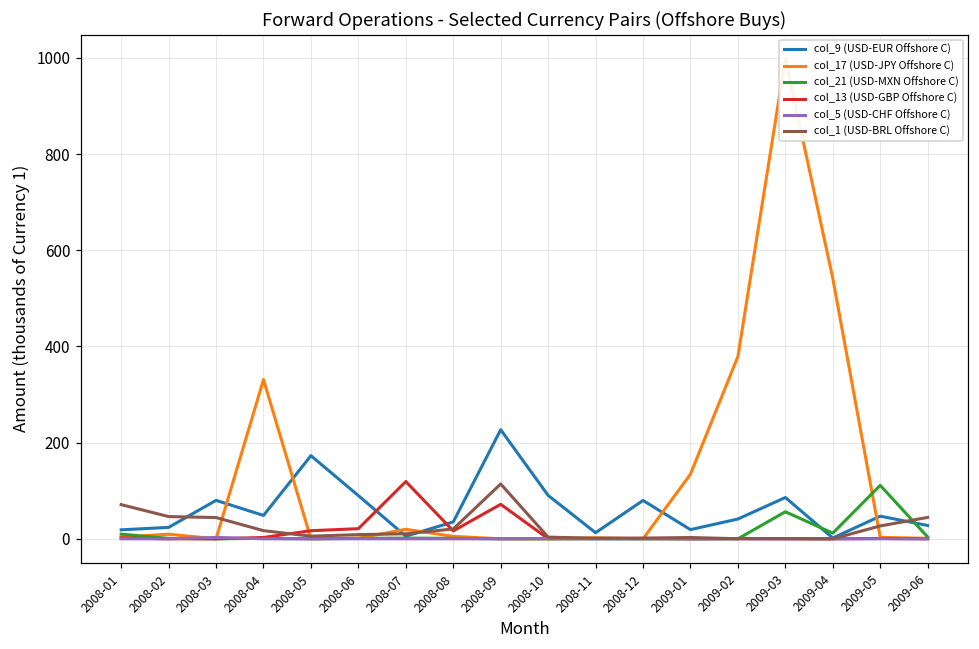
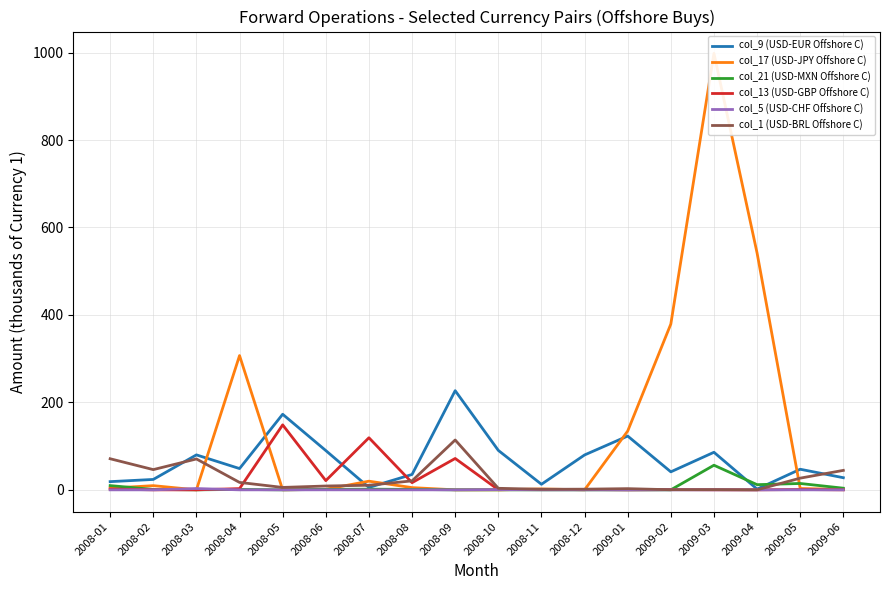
col_1 (USD-BRL Offshore C), 2008-03: 40 -> 70
col_17 (USD-JPY Offshore C), 2008-04: 330 -> 310
col_13 (USD-GBP Offshore C), 2008-05: 20 -> 150
col_9 (USD-EUR Offshore C), 2009-01: 20 -> 120
col_21 (USD-MXN Offshore C), 2009-05: 110 -> 10
